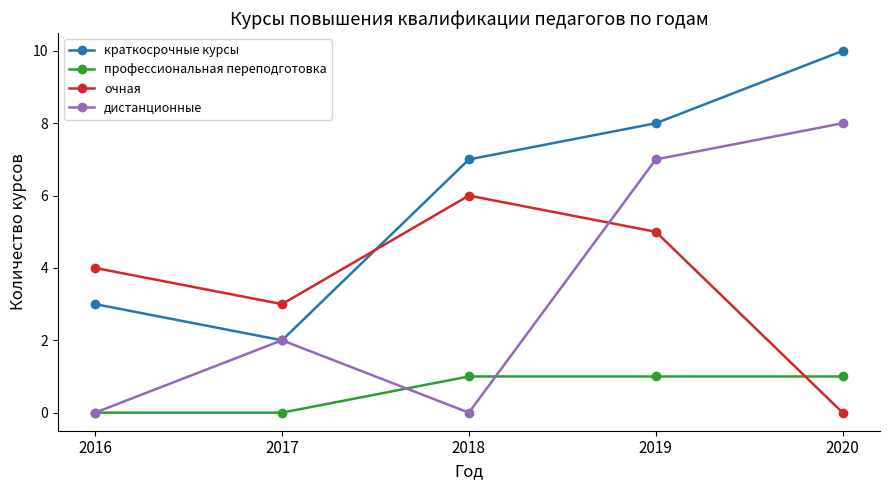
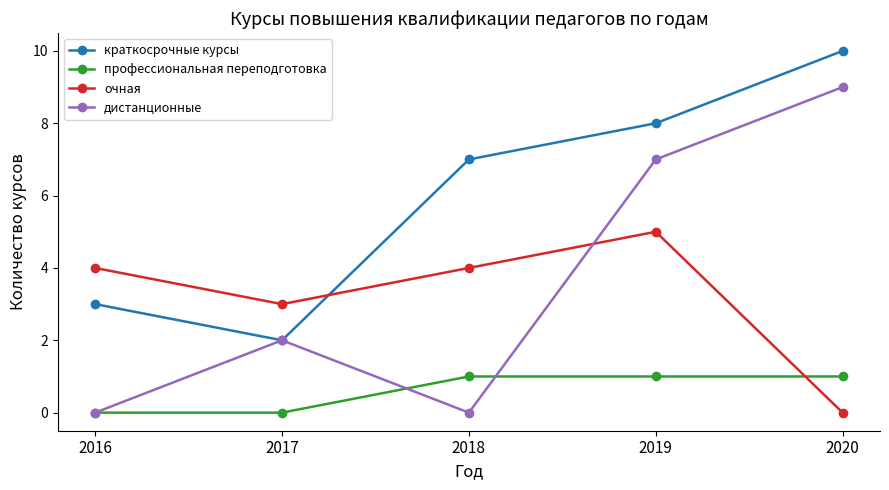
очная, 2018: 6 -> 4
дистанционные, 2020: 8 -> 9
